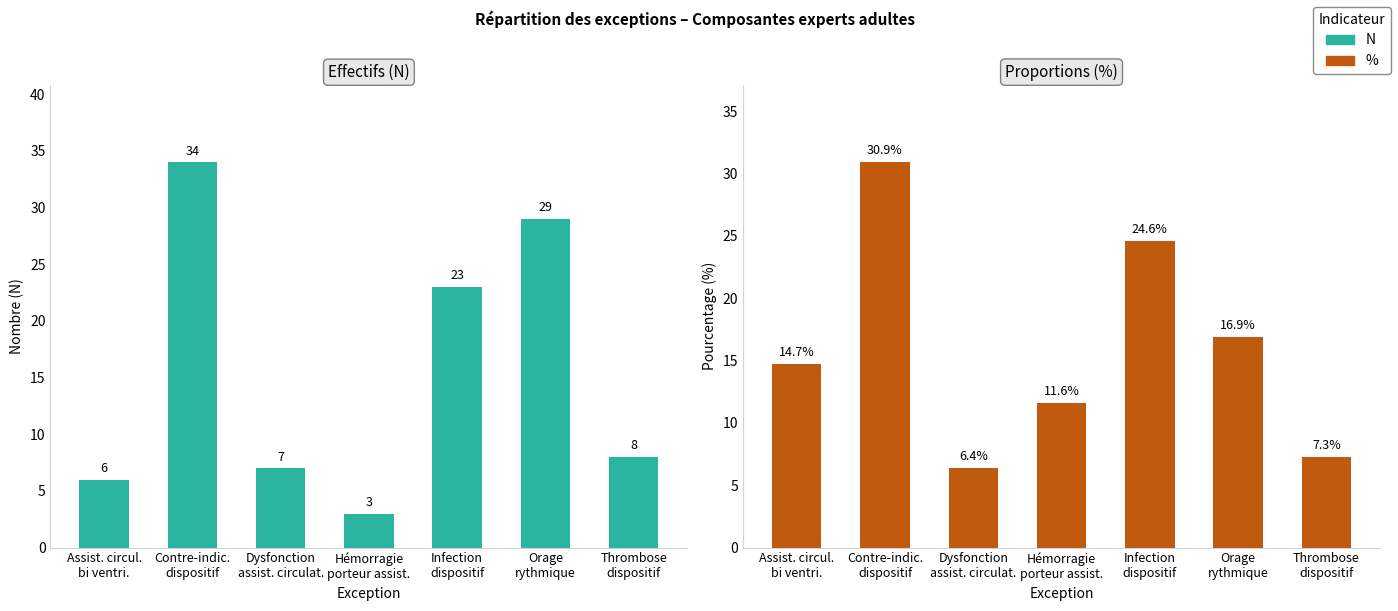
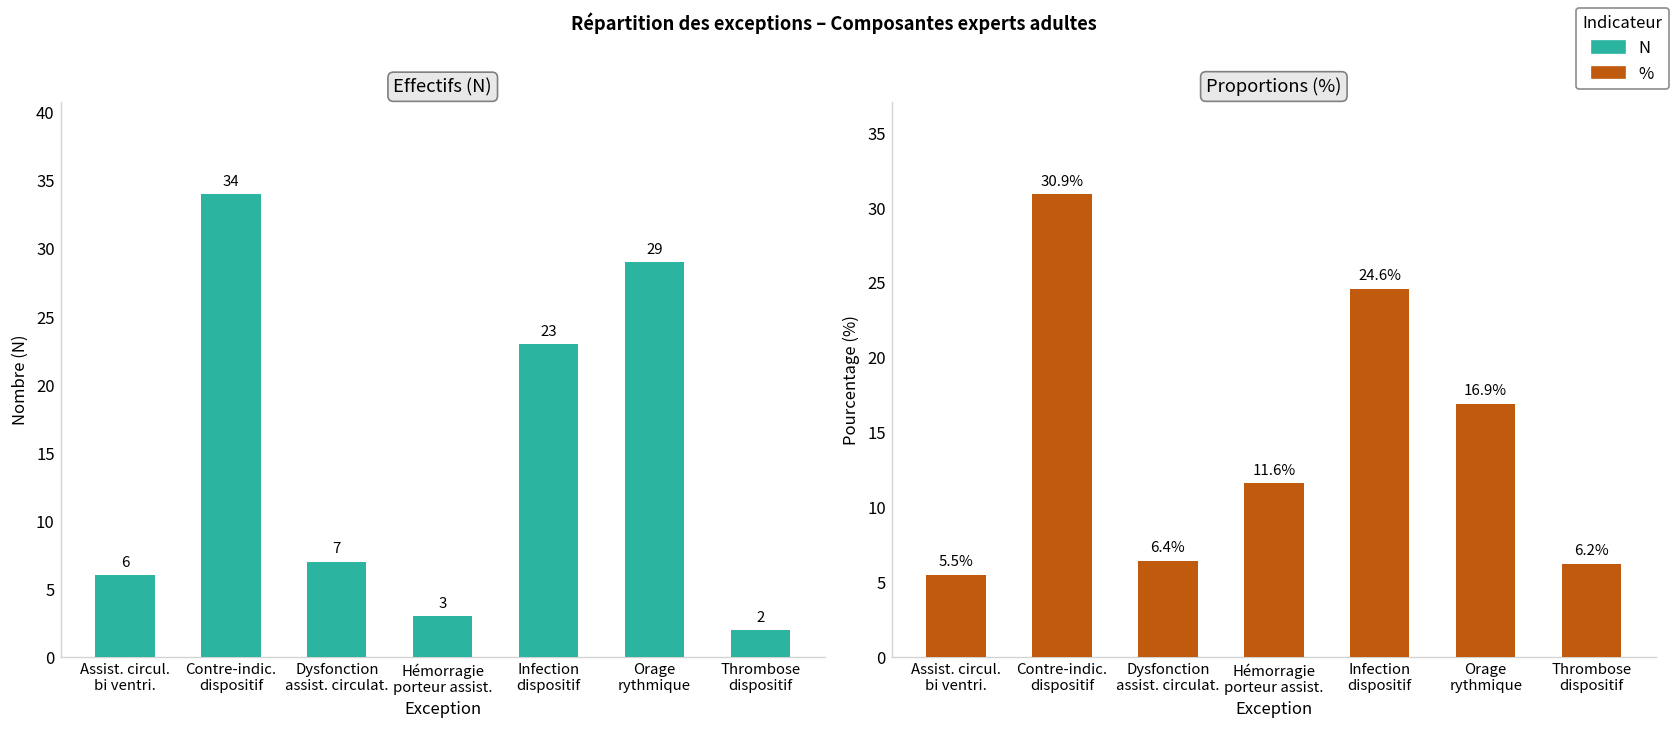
Effectifs (N), Thrombose dispositif: 8 -> 2
Proportions (%), Assist. circul. bi ventri.: 14.7% -> 5.5%
Proportions (%), Thrombose dispositif: 7.3% -> 6.2%
